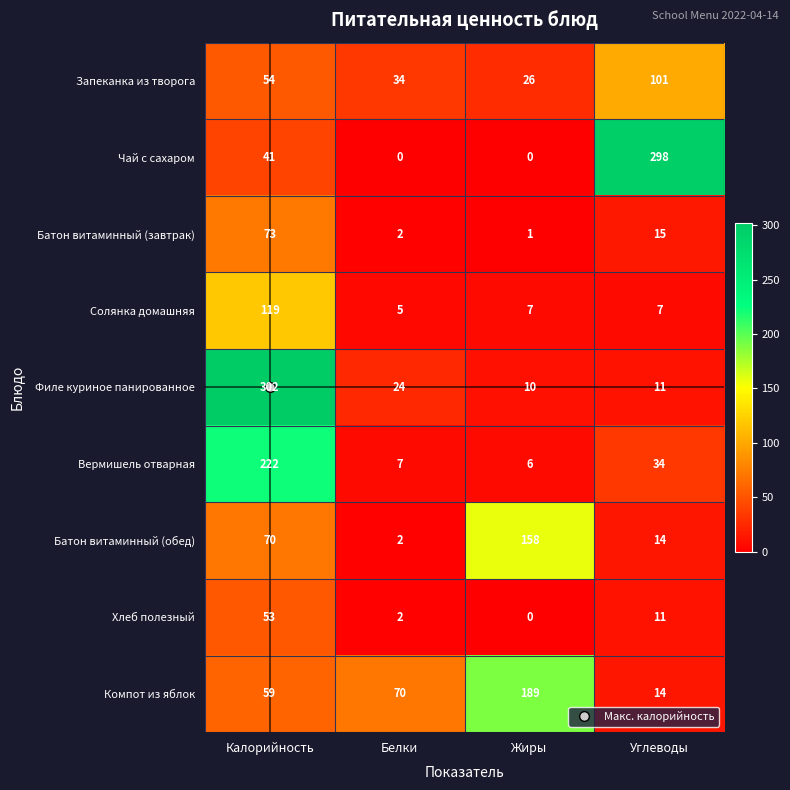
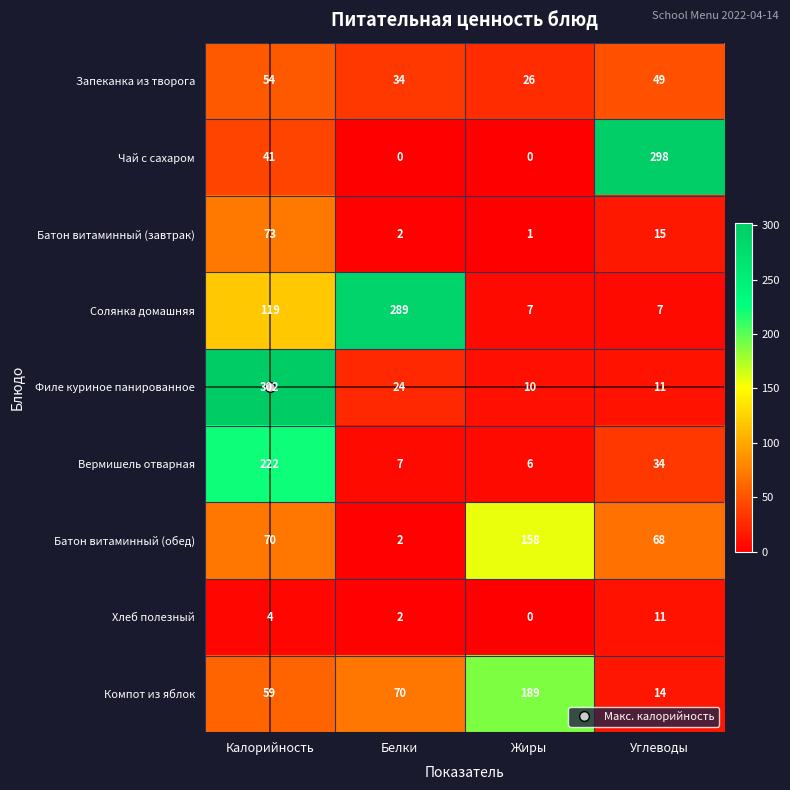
Запеканка из творога, Углеводы: 101 -> 49
Солянка домашняя, Белки: 5 -> 289
Батон витаминный (обед), Углеводы: 14 -> 68
Хлеб полезный, Калорийность: 53 -> 4
